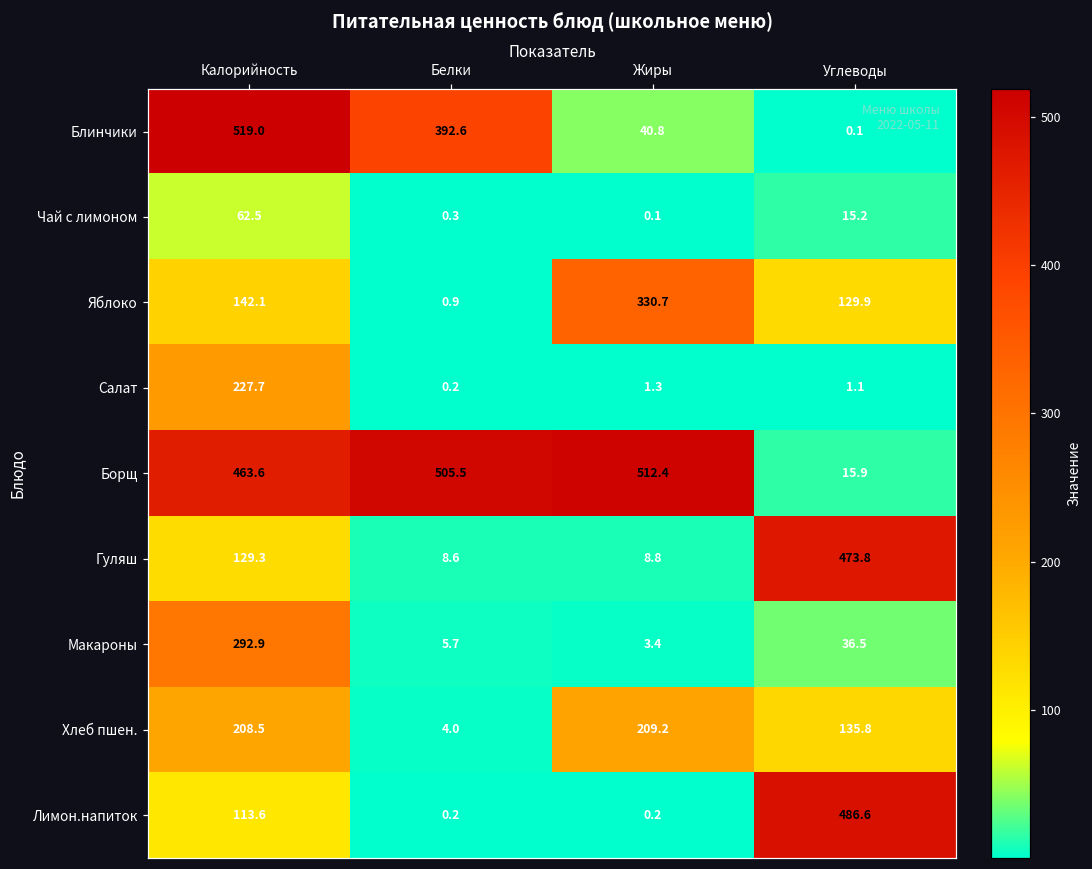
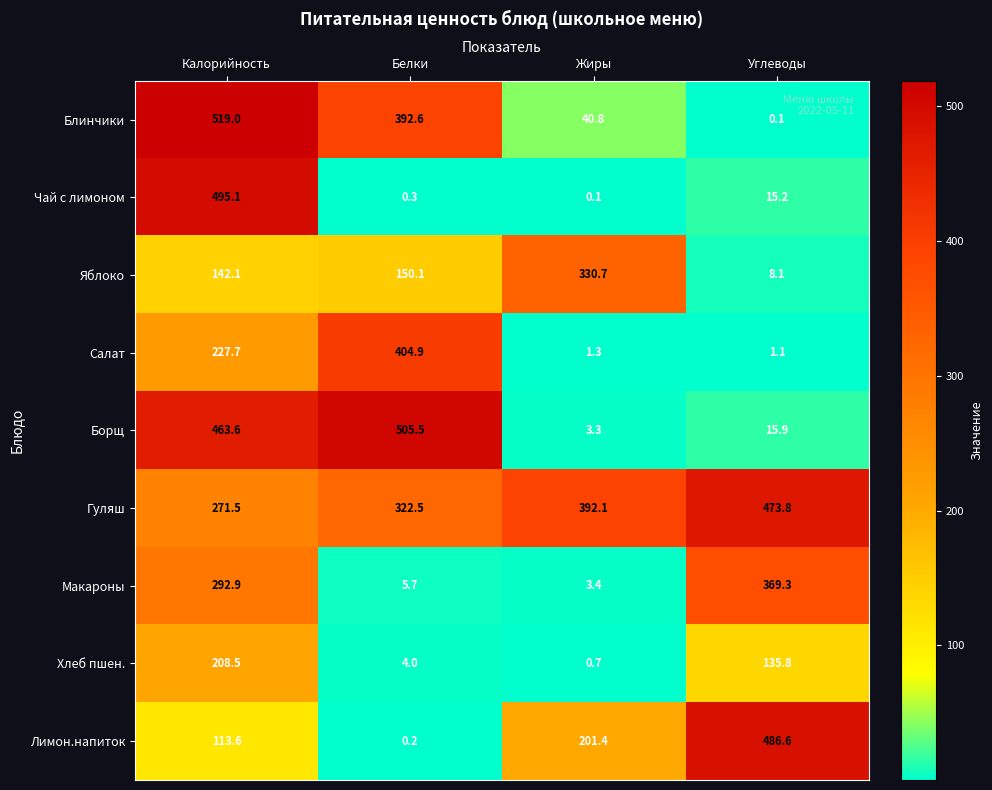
Чай с лимоном, Калорийность: 62.5 -> 495.1
Яблоко, Белки: 0.9 -> 150.1
Яблоко, Углеводы: 129.9 -> 8.1
Салат, Белки: 0.2 -> 404.9
Борщ, Жиры: 512.4 -> 3.3
Гуляш, Калорийность: 129.3 -> 271.5
Гуляш, Белки: 8.6 -> 322.5
Гуляш, Жиры: 8.8 -> 392.1
Макароны, Углеводы: 36.5 -> 369.3
Хлеб пшен., Жиры: 209.2 -> 0.7
Лимон.напиток, Жиры: 0.2 -> 201.4
